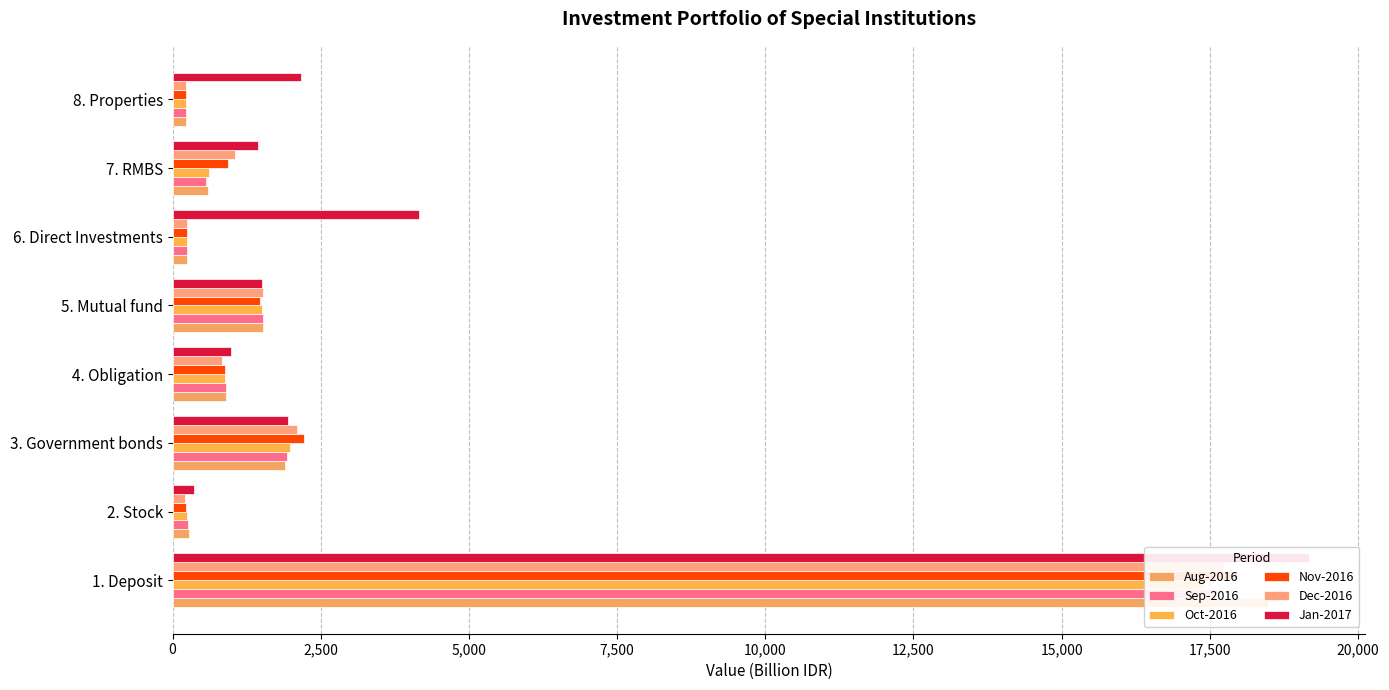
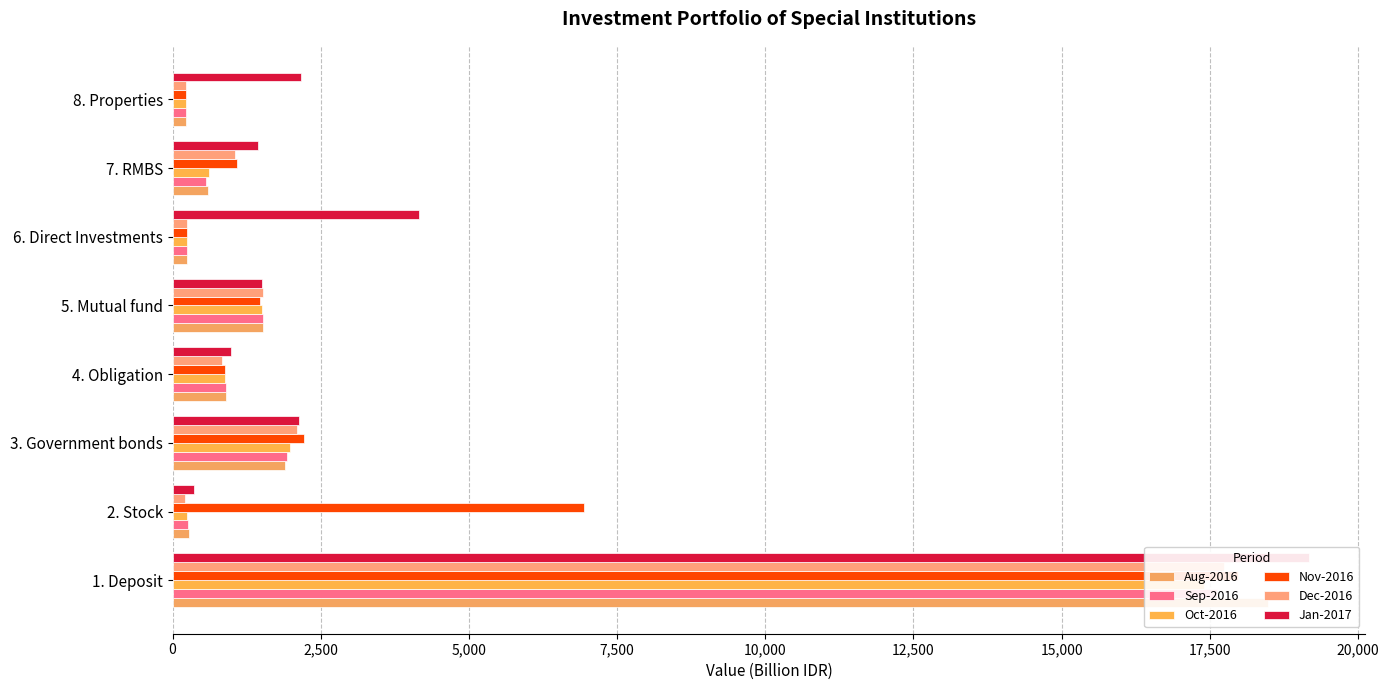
Nov-2016, 7. RMBS: 900 -> 1,100
Jan-2017, 3. Government bonds: 2,000 -> 2,100
Nov-2016, 2. Stock: 200 -> 6,900
